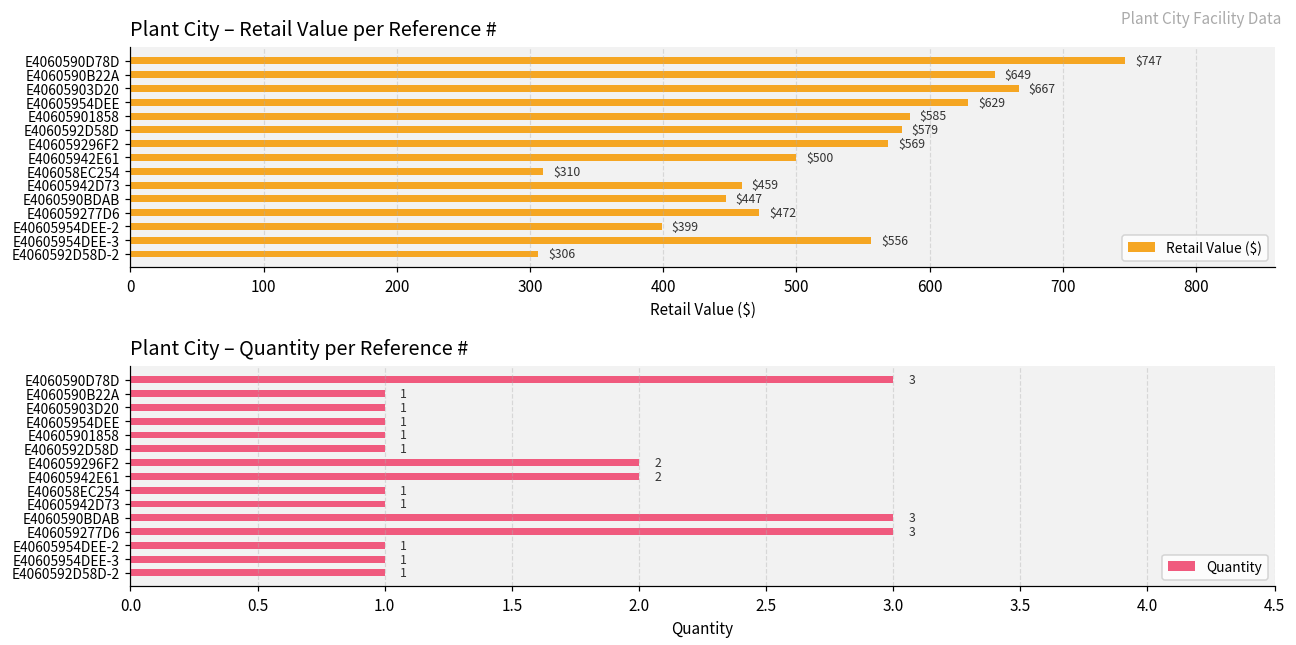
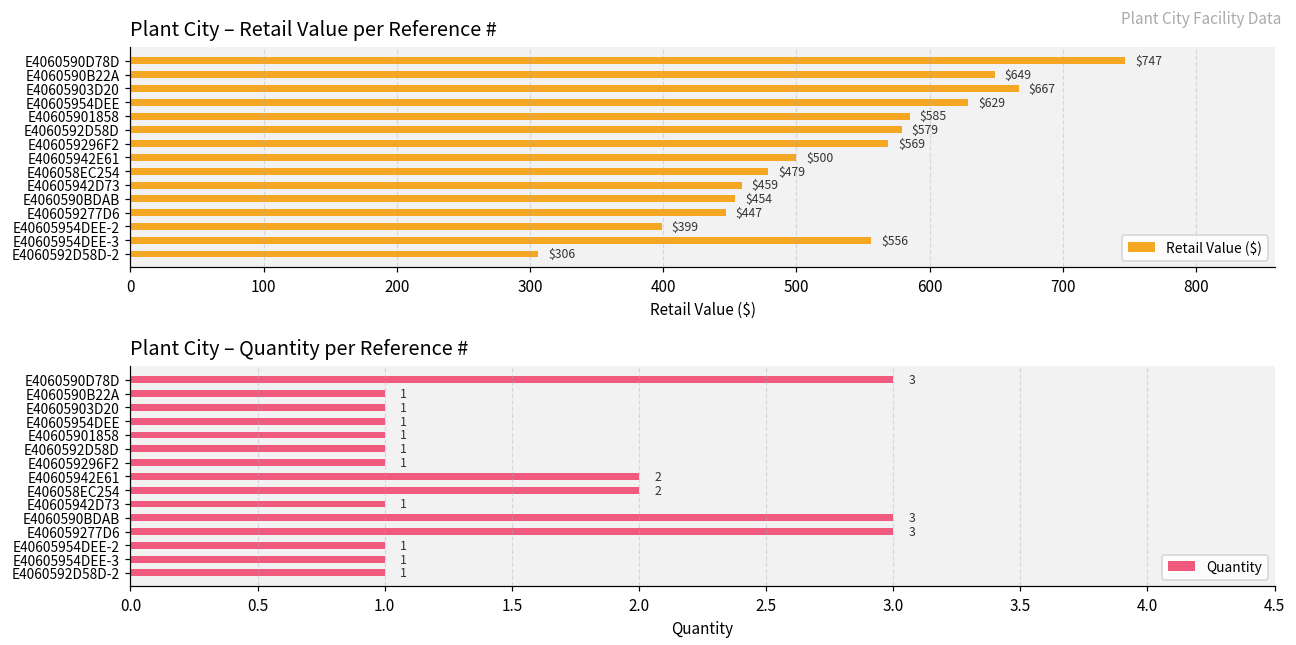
Plant City – Retail Value per Reference #, E406058EC254: $310 -> $479
Plant City – Retail Value per Reference #, E4060590BDAB: $447 -> $454
Plant City – Retail Value per Reference #, E406059277D6: $472 -> $447
Plant City – Quantity per Reference #, E406059296F2: 2 -> 1
Plant City – Quantity per Reference #, E406058EC254: 1 -> 2
